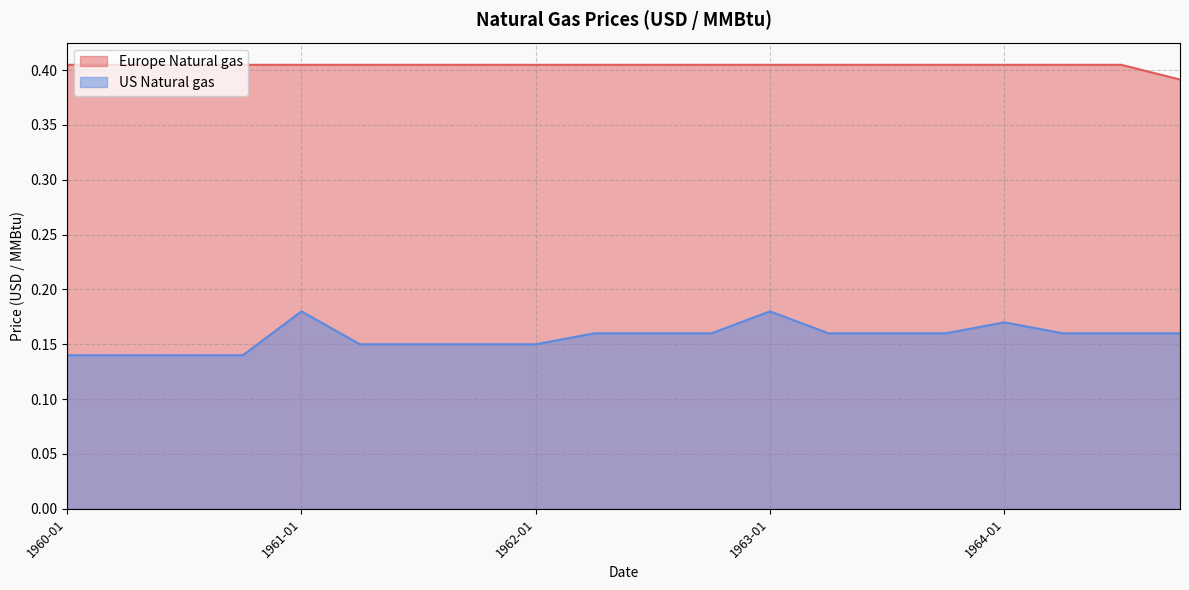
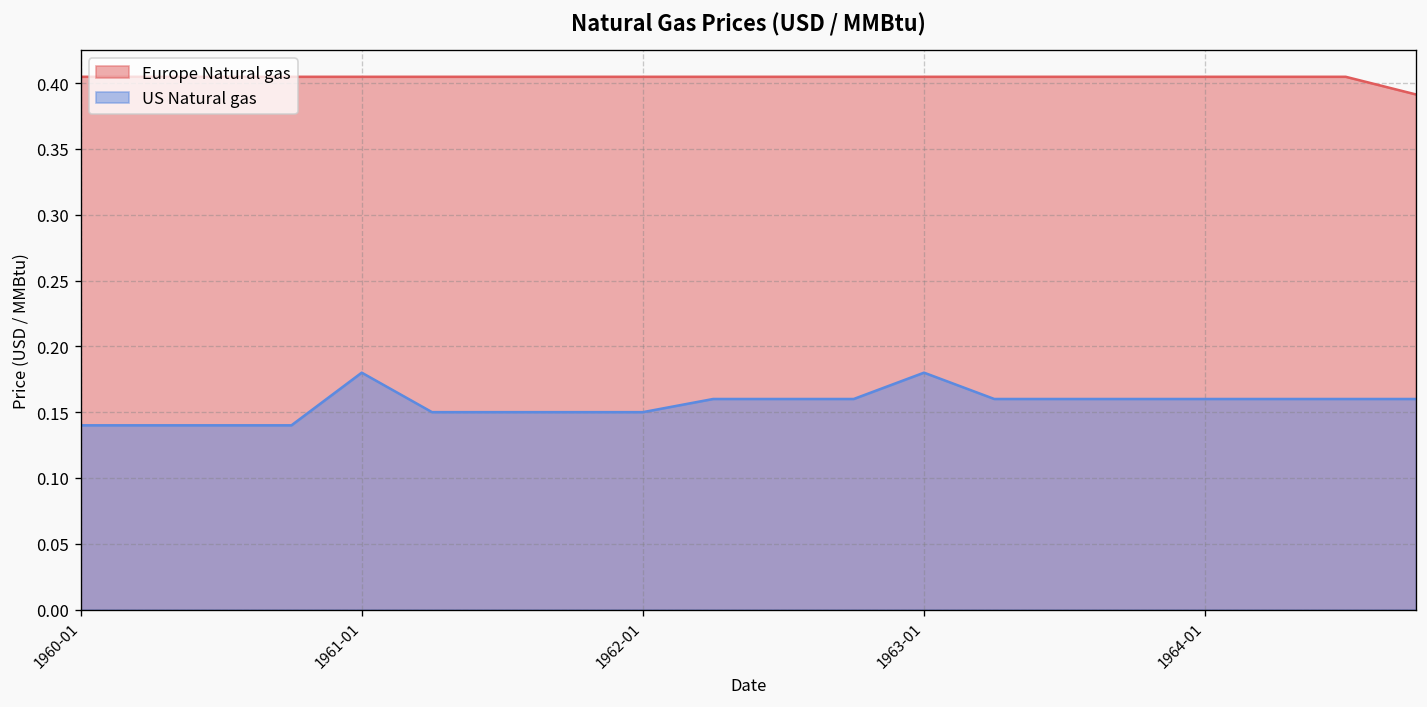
US Natural gas, 1964-01: 0.17 -> 0.16
